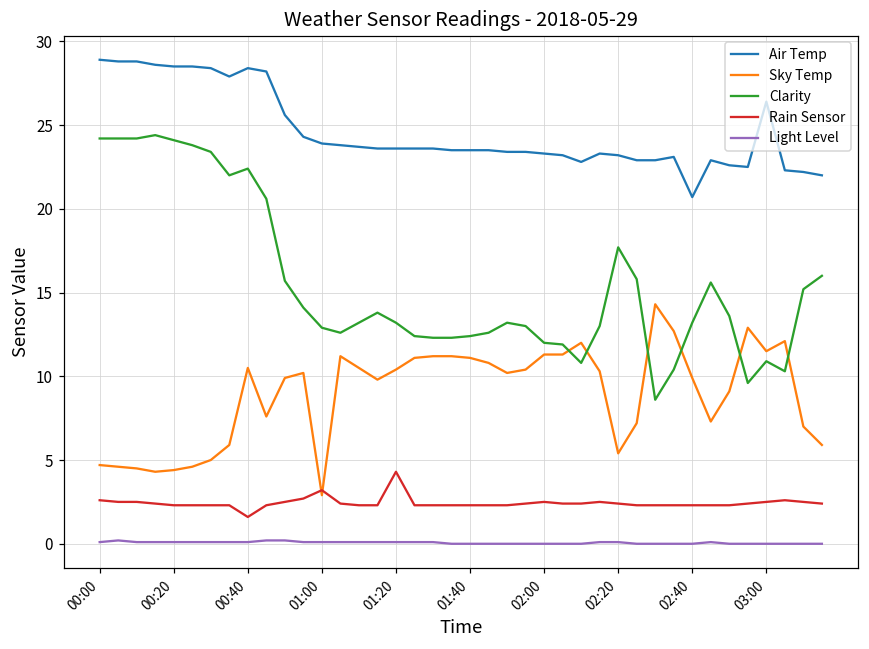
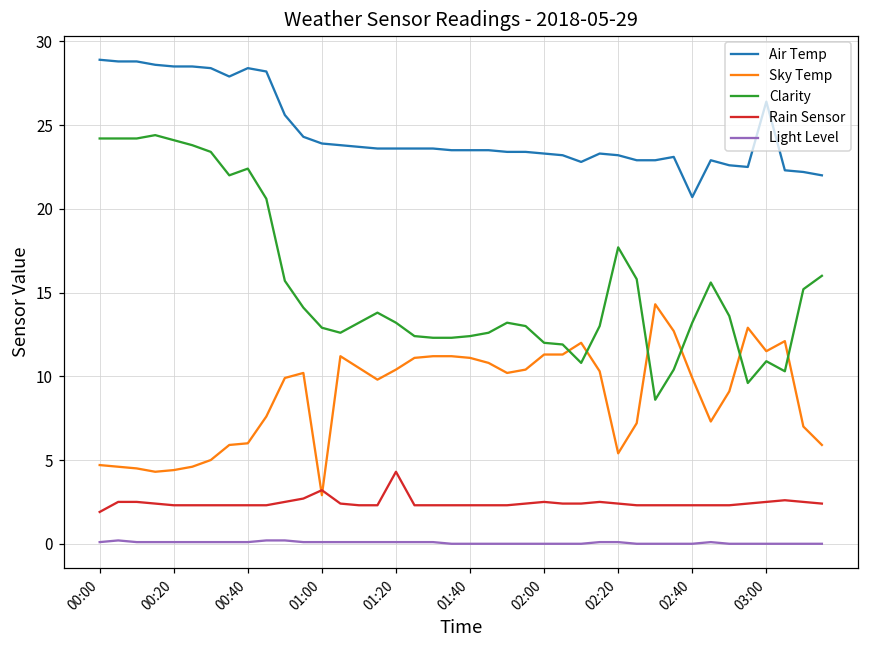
Rain Sensor, 00:00: 2.6 -> 1.9
Sky Temp, 00:40: 10.5 -> 6.0
Rain Sensor, 00:40: 1.6 -> 2.3
